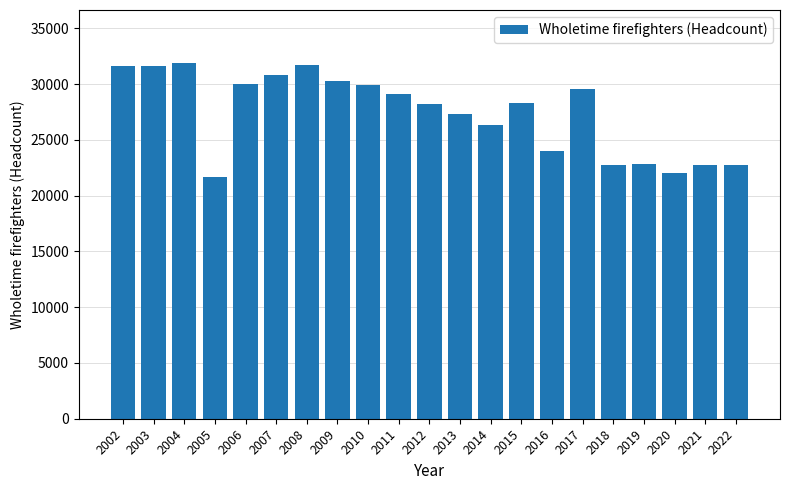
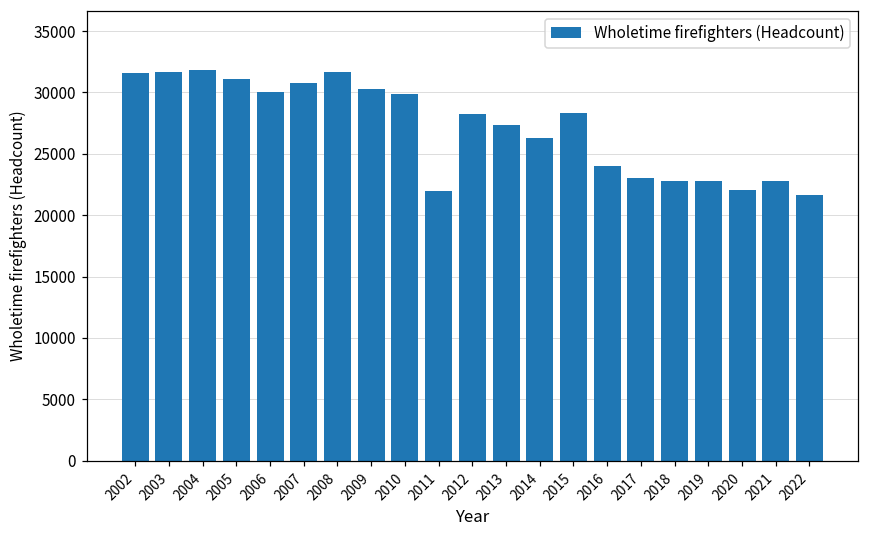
2005: 21700 -> 31100
2011: 29100 -> 22000
2017: 29500 -> 23100
2022: 22800 -> 21600
